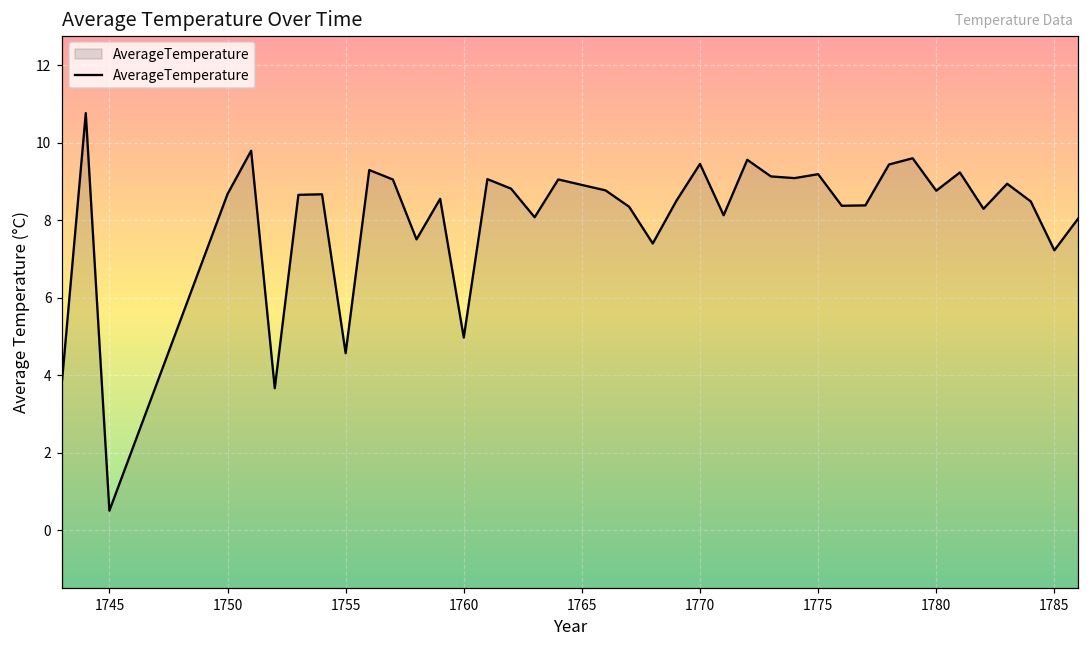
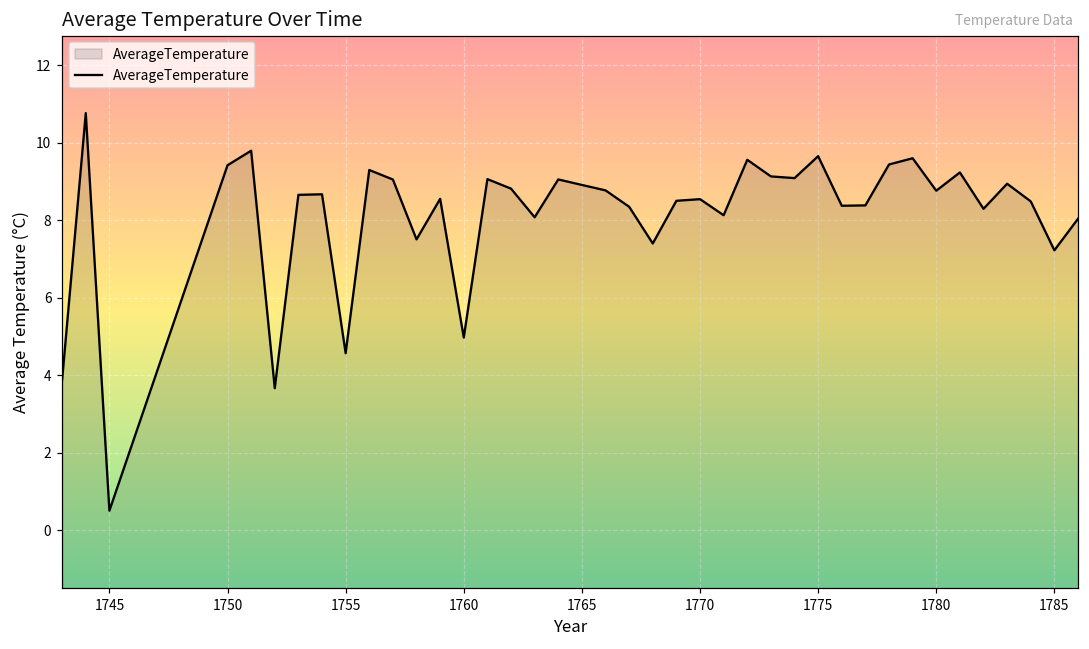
1750: 8.7 -> 9.4
1770: 9.5 -> 8.5
1775: 9.2 -> 9.7
